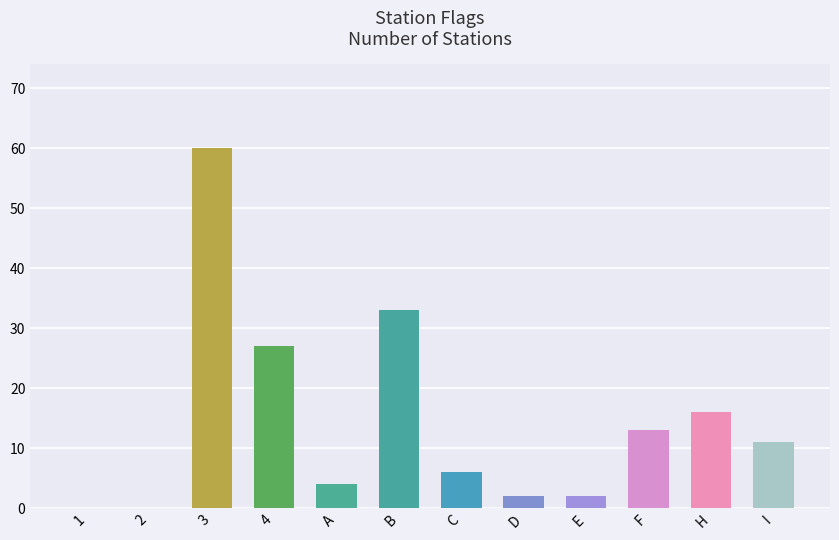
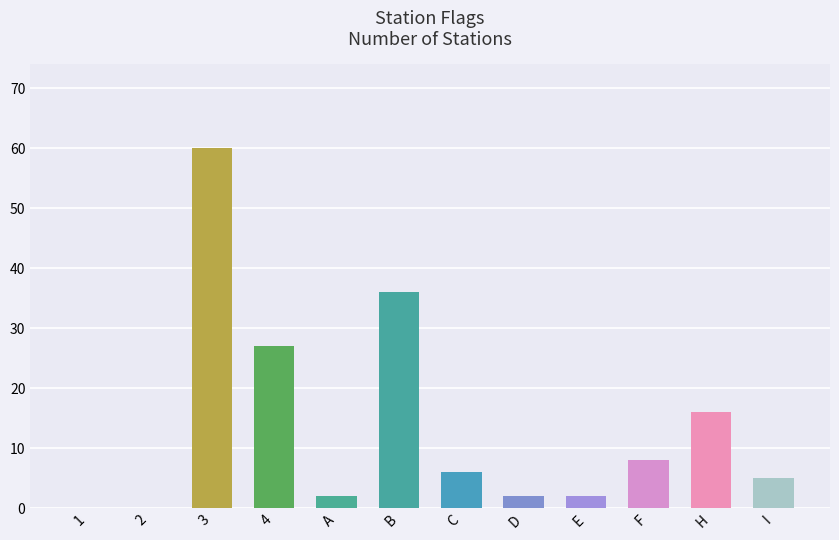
A: 4 -> 2
B: 33 -> 36
F: 13 -> 8
I: 11 -> 5
